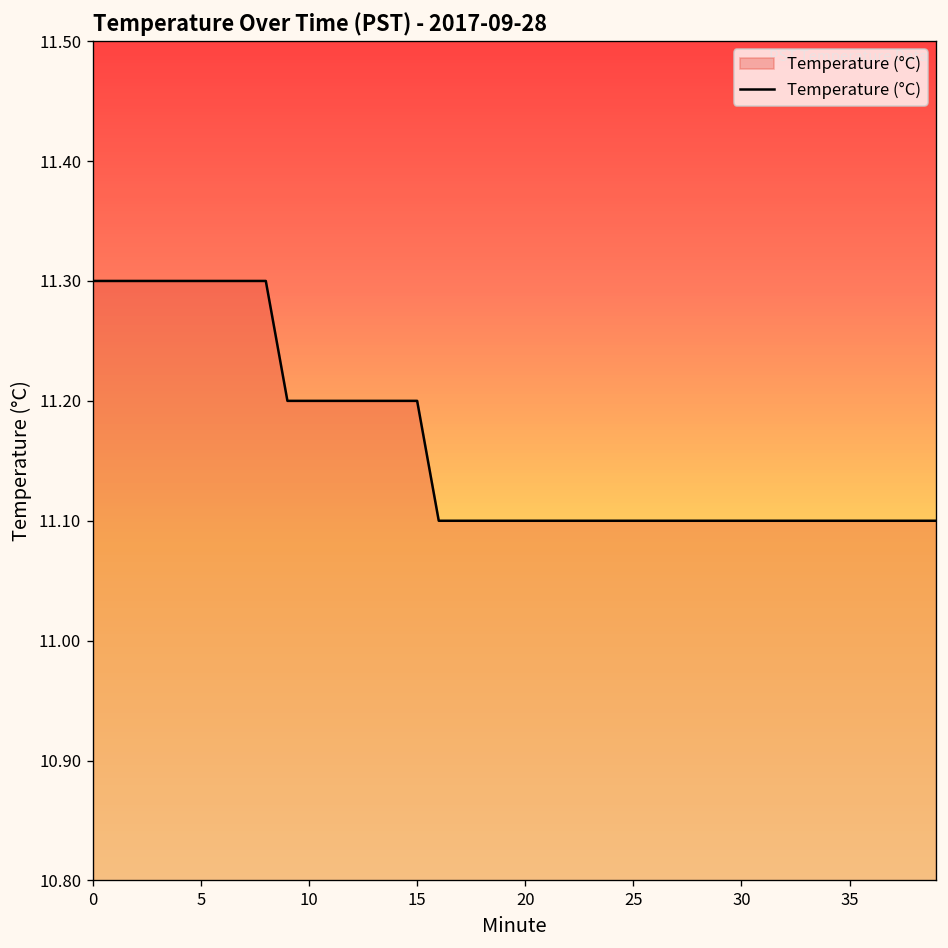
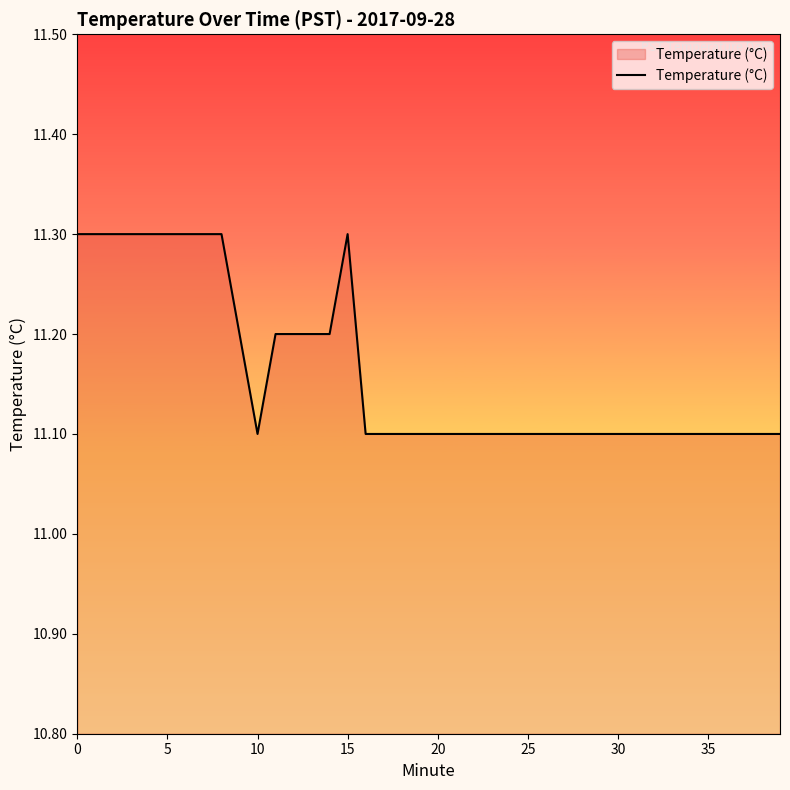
10: 11.2 -> 11.1
15: 11.2 -> 11.3
